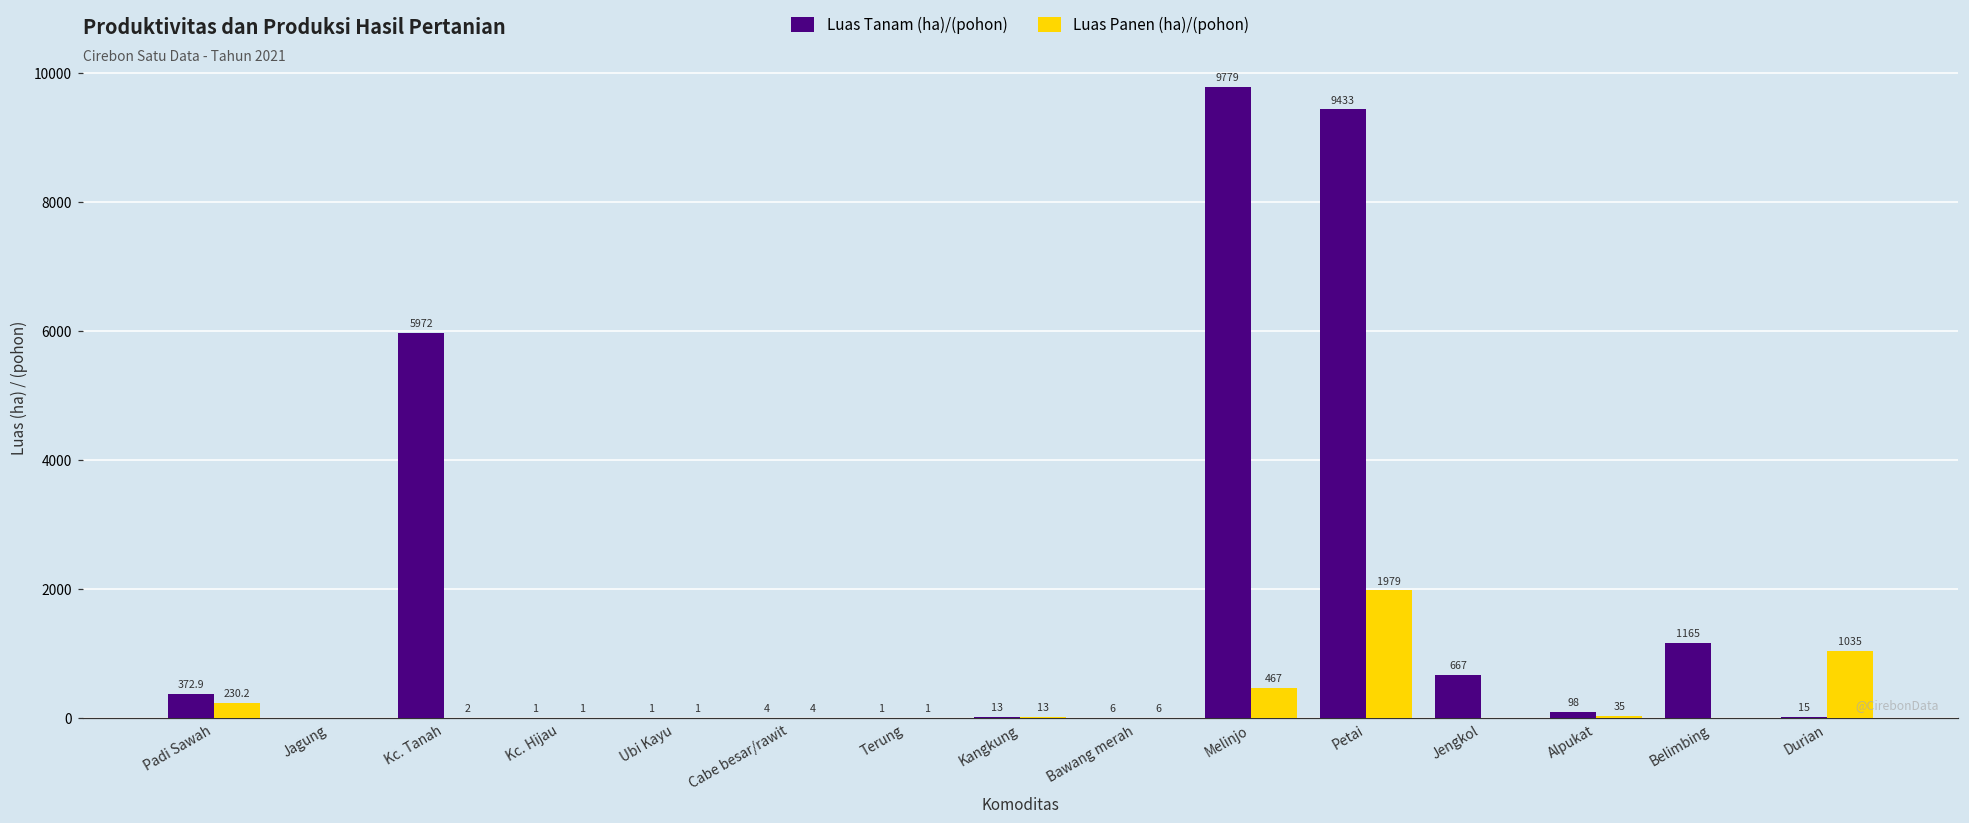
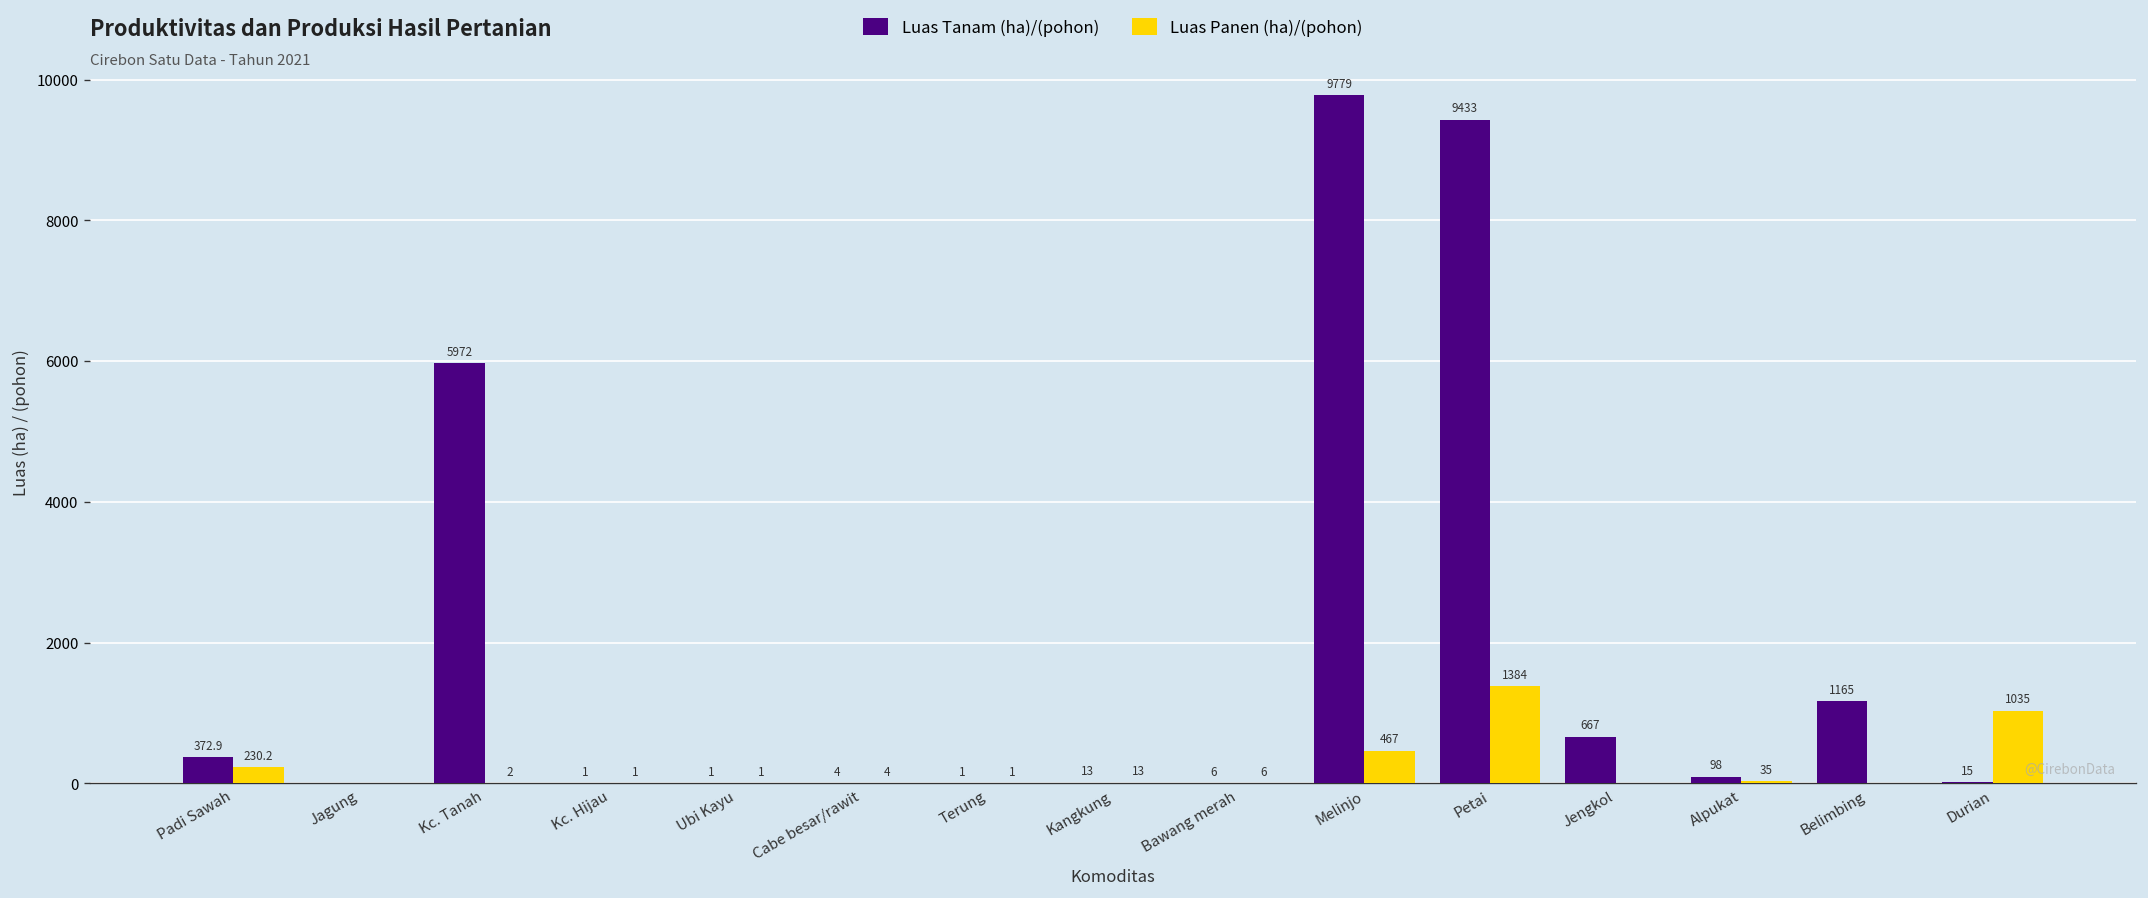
Luas Panen (ha)/(pohon), Petai: 1979 -> 1384
